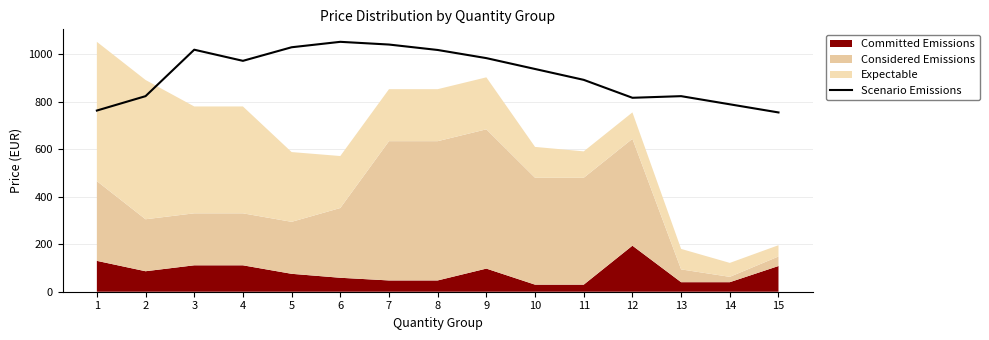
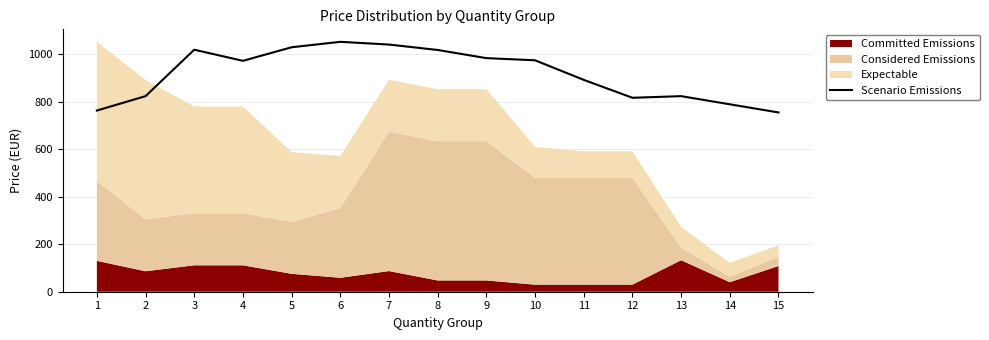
Committed Emissions, 7: 50 -> 90
Committed Emissions, 9: 100 -> 50
Scenario Emissions, 10: 940 -> 970
Committed Emissions, 12: 190 -> 30
Committed Emissions, 13: 40 -> 130
